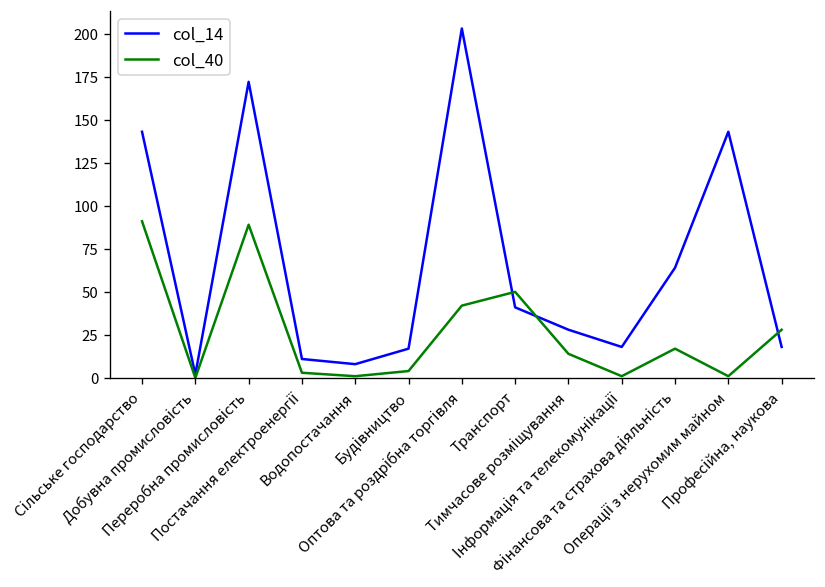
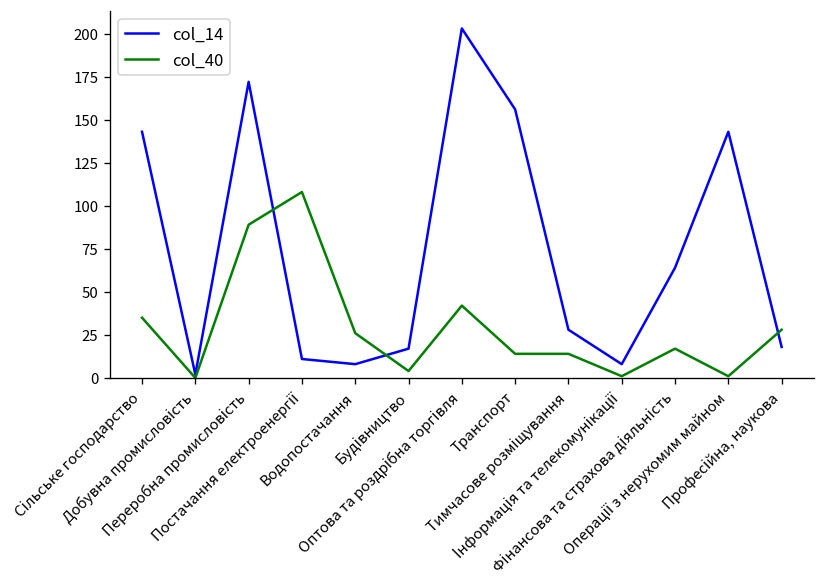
col_40, Сільське господарство: 91 -> 35
col_40, Постачання електроенергії: 3 -> 108
col_40, Водопостачання: 1 -> 26
col_14, Транспорт: 41 -> 156
col_40, Транспорт: 50 -> 14
col_14, Інформація та телекомунікації: 18 -> 8
